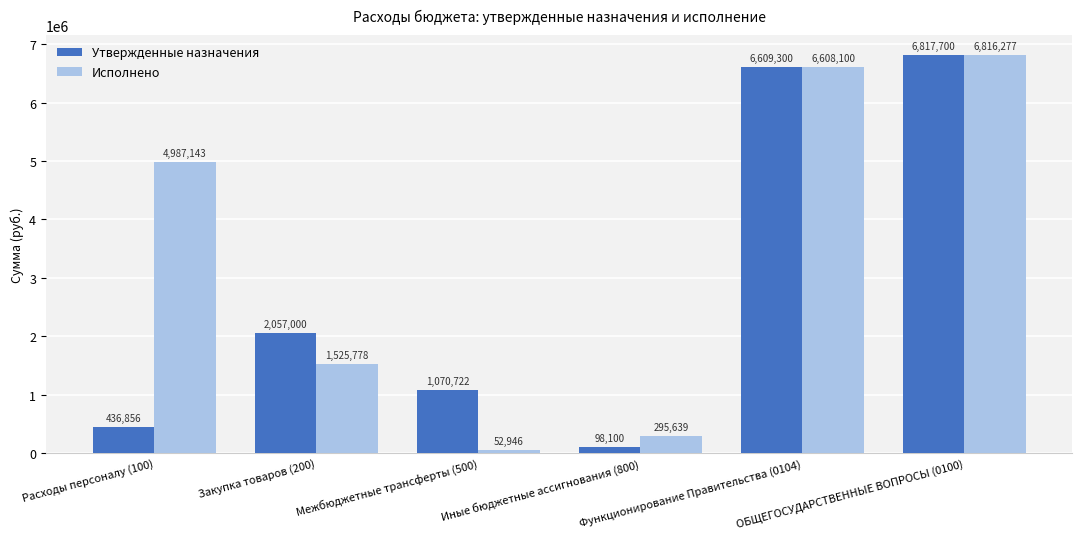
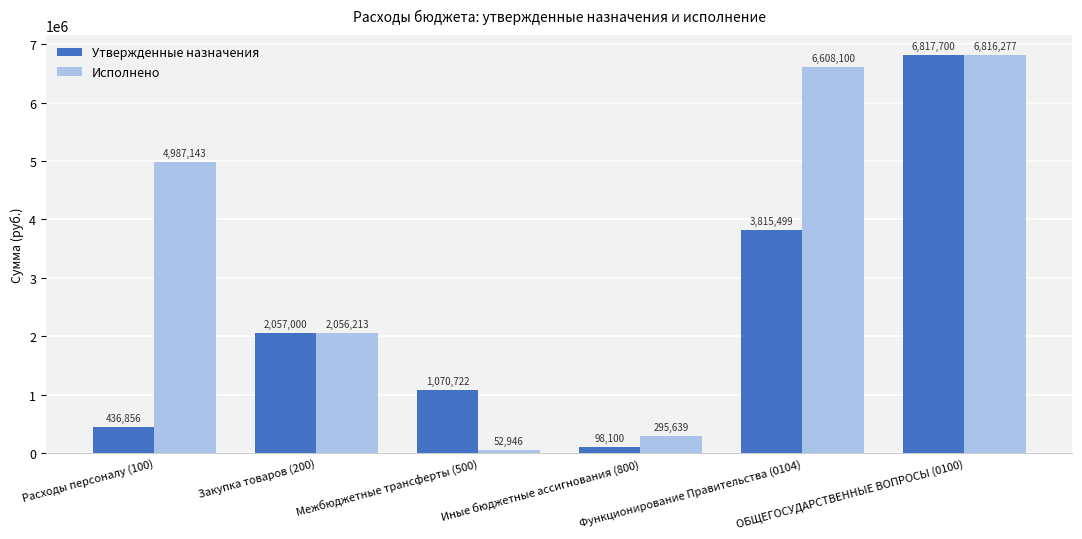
Исполнено, Закупка товаров (200): 1,525,778 -> 2,056,213
Утвержденные назначения, Функционирование Правительства (0104): 6,609,300 -> 3,815,499
